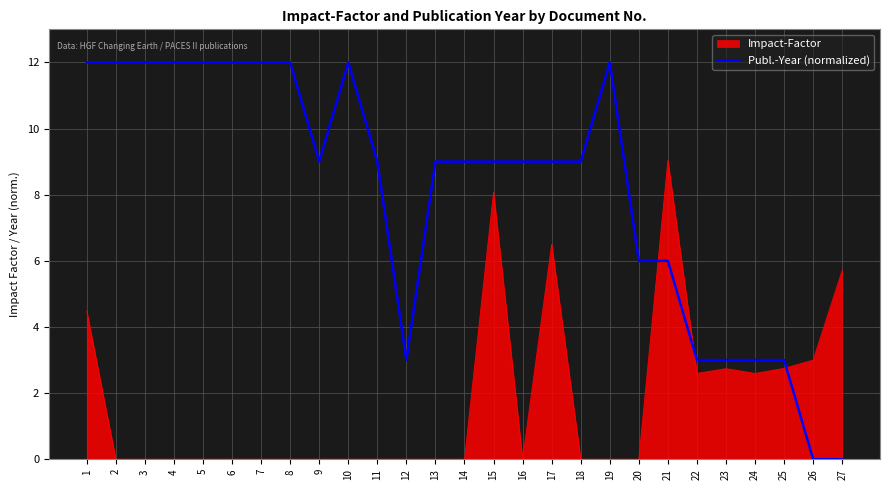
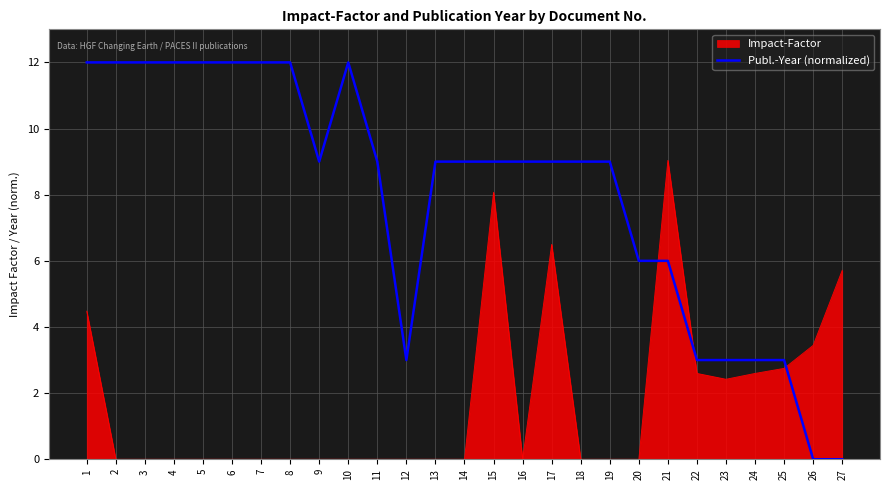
Publ.-Year (normalized), 19: 12.0 -> 9.0
Impact-Factor, 23: 2.7 -> 2.4
Impact-Factor, 26: 3.0 -> 3.4
